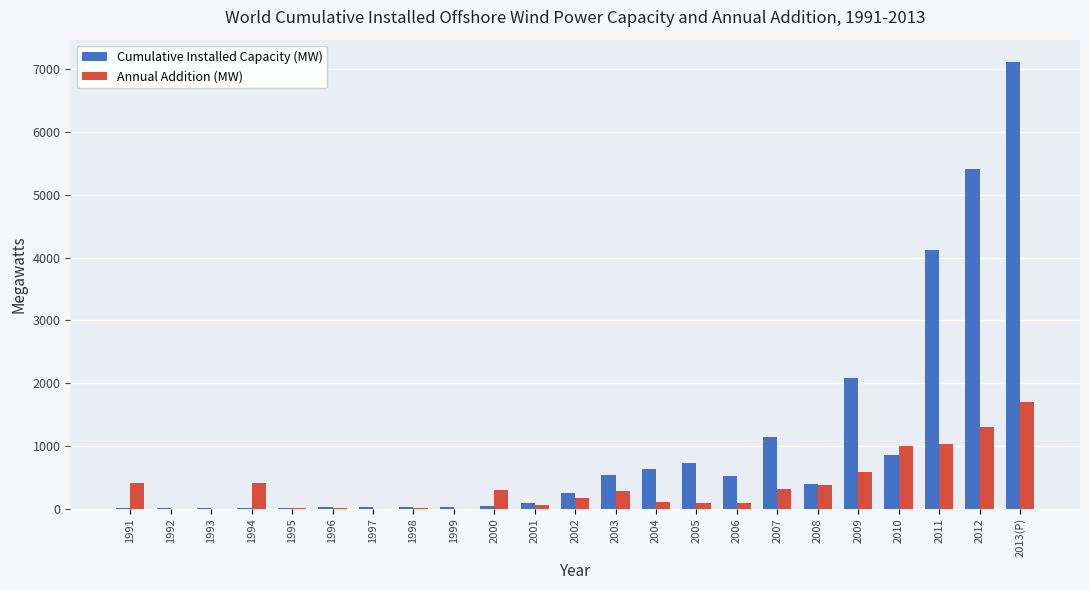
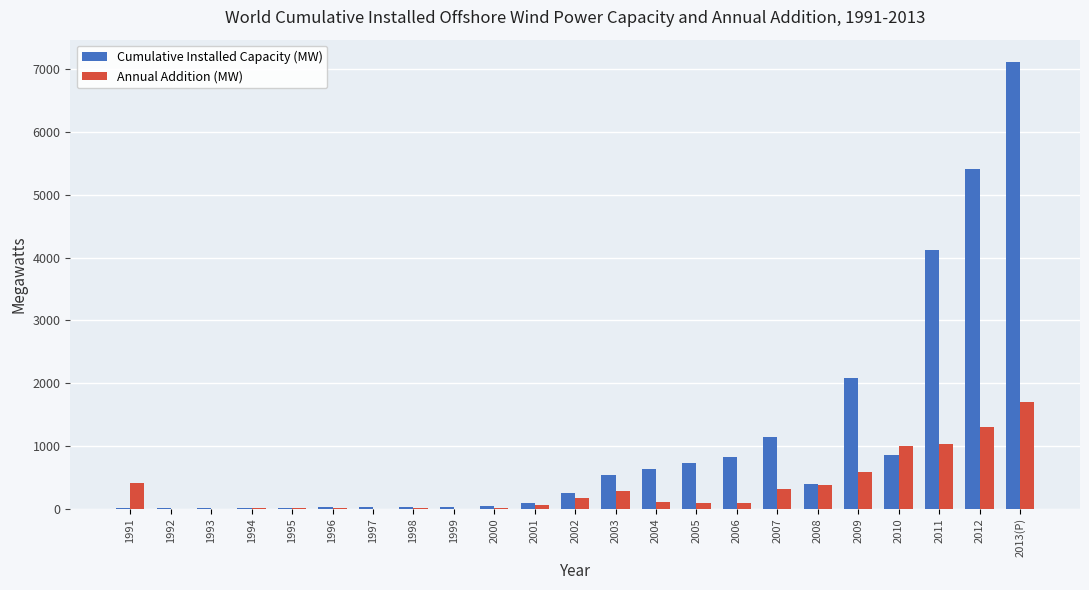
Annual Addition (MW), 1994: 400 -> 0
Annual Addition (MW), 2000: 300 -> 0
Cumulative Installed Capacity (MW), 2006: 500 -> 800
